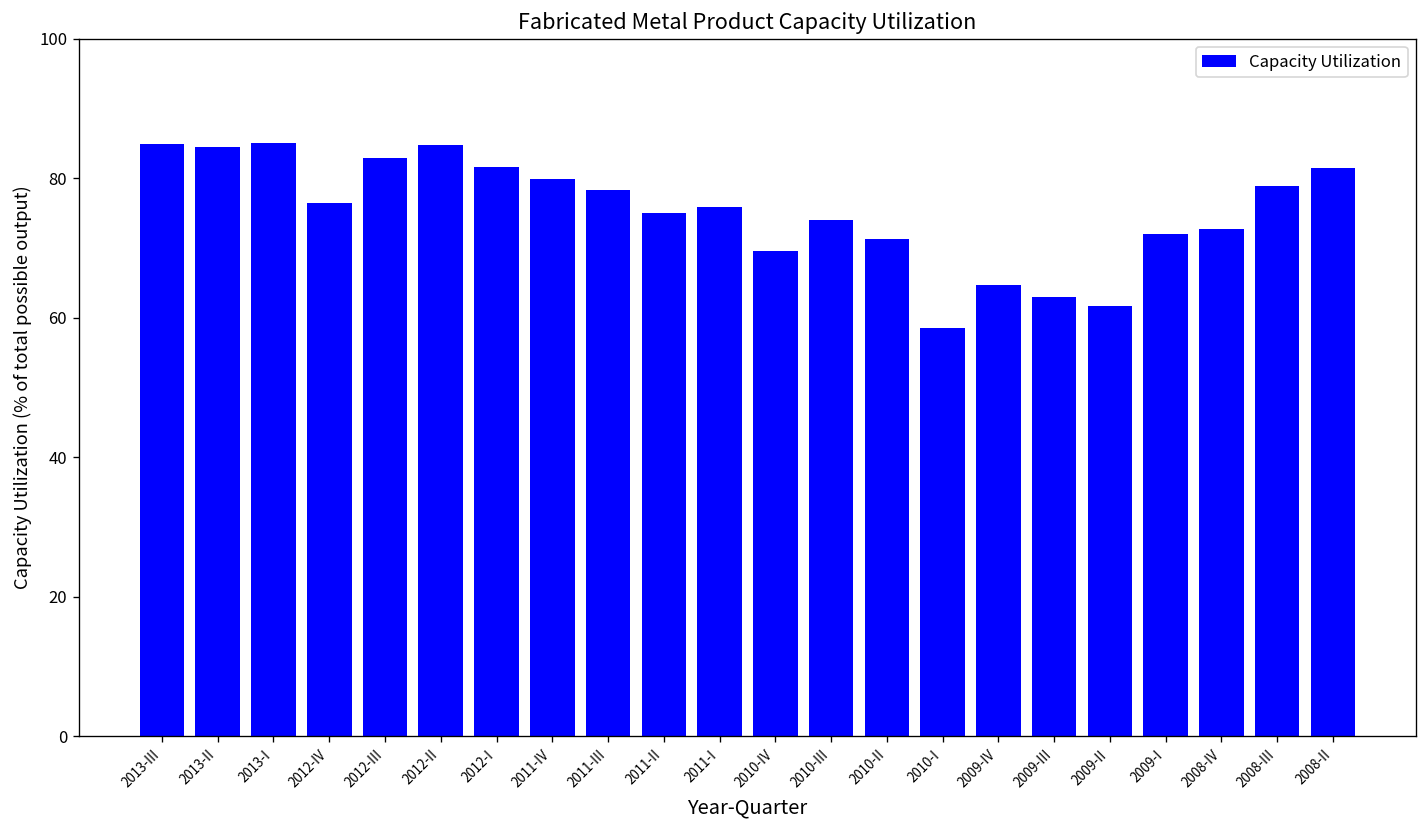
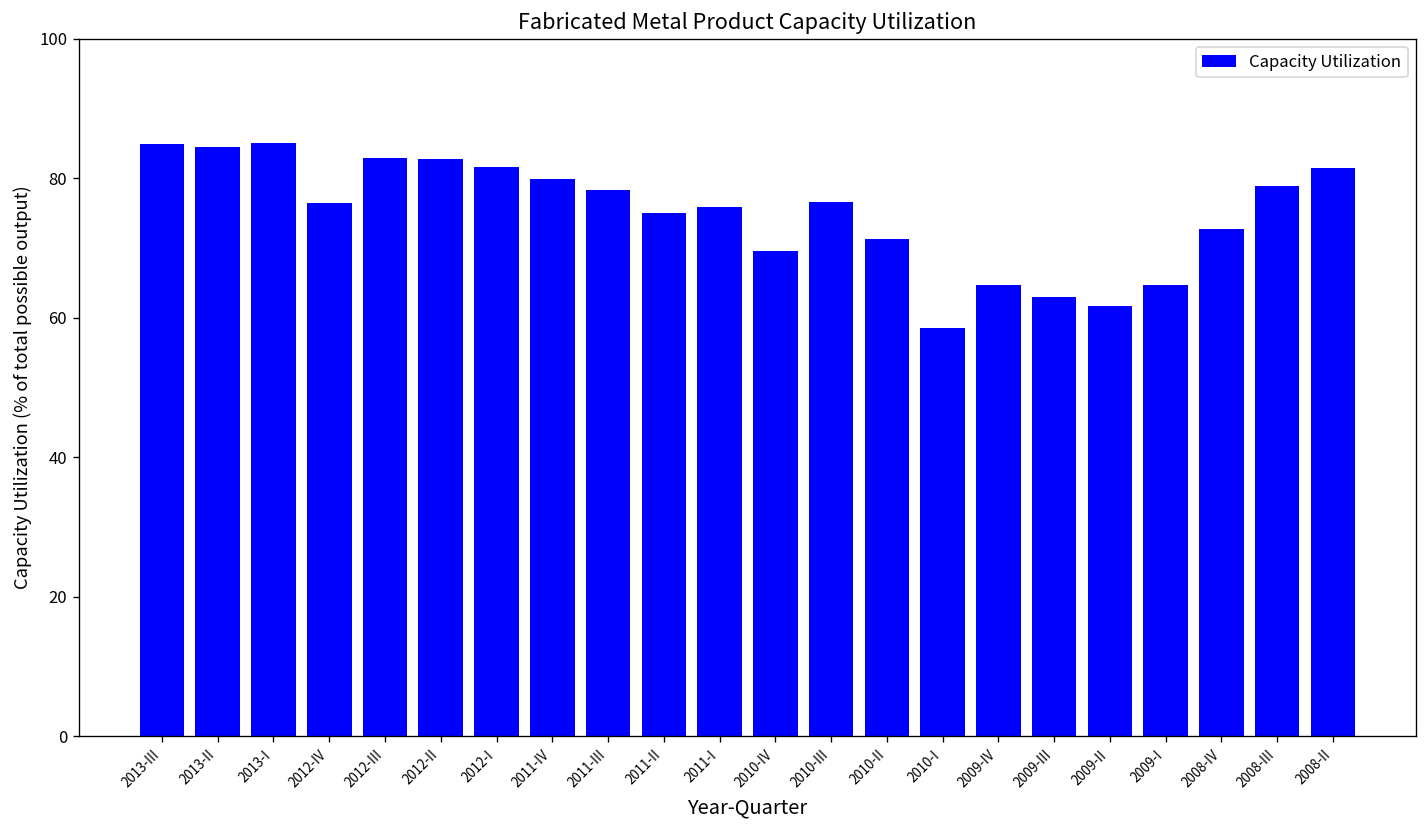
2012-II: 85 -> 83
2010-III: 74 -> 77
2009-I: 72 -> 65
